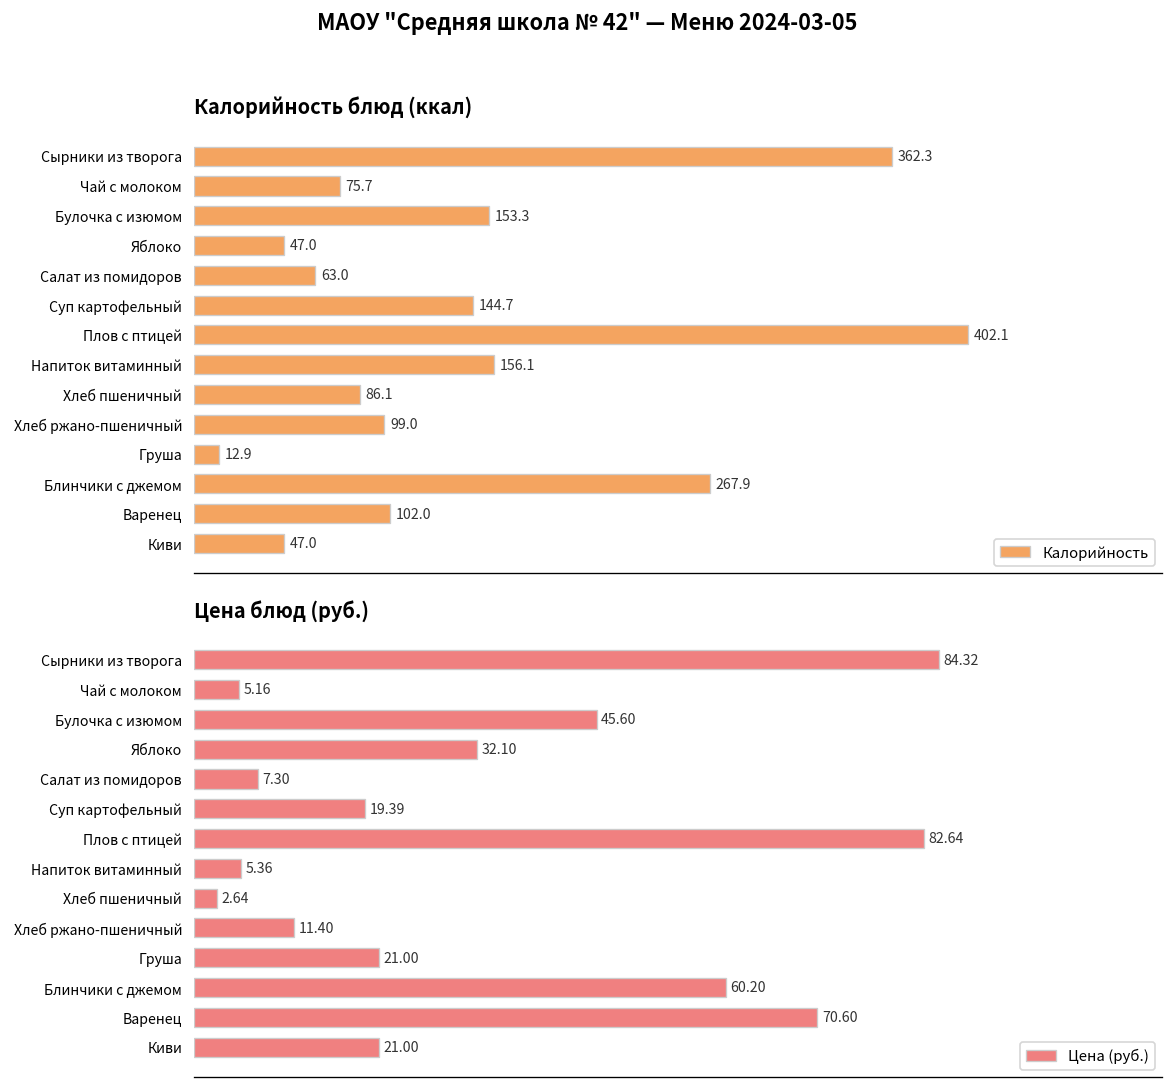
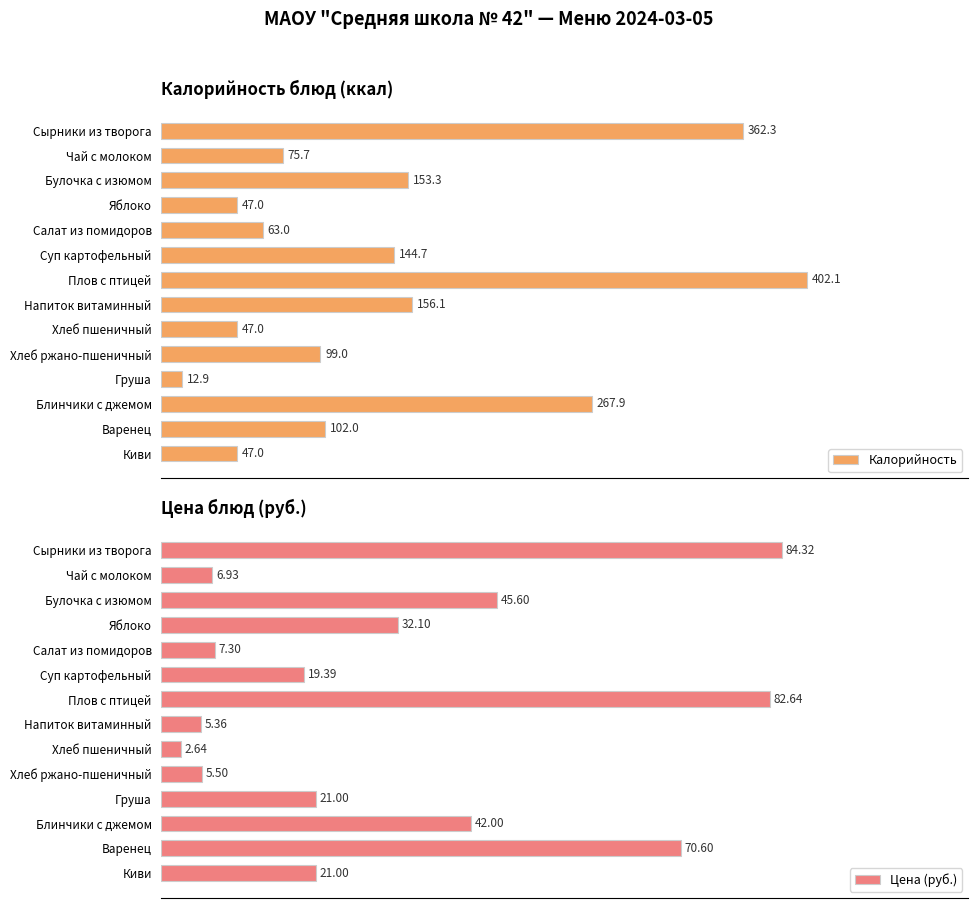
Калорийность блюд (ккал), Хлеб пшеничный: 86.1 -> 47.0
Цена блюд (руб.), Чай с молоком: 5.16 -> 6.93
Цена блюд (руб.), Хлеб ржано-пшеничный: 11.40 -> 5.50
Цена блюд (руб.), Блинчики с джемом: 60.20 -> 42.00
